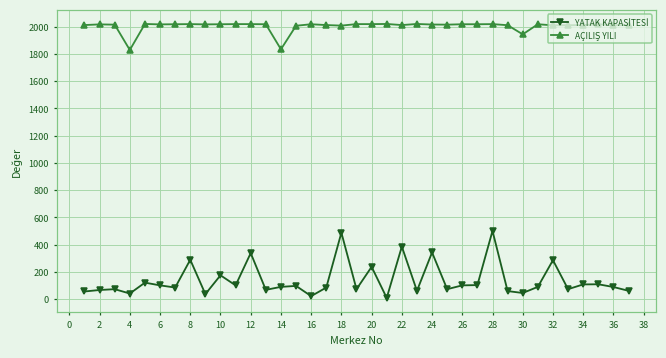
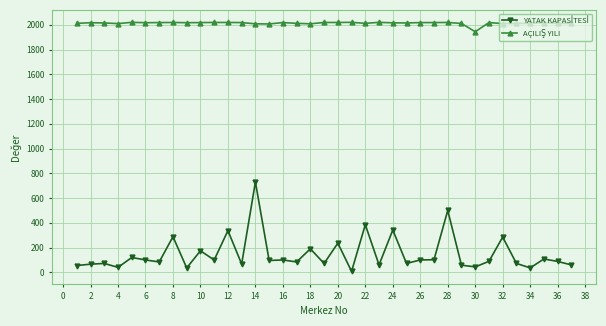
AÇILIŞ YILI, 4: 1830 -> 2010
YATAK KAPASİTESİ, 14: 90 -> 730
AÇILIŞ YILI, 14: 1830 -> 2010
YATAK KAPASİTESİ, 16: 20 -> 100
YATAK KAPASİTESİ, 18: 490 -> 190
YATAK KAPASİTESİ, 34: 110 -> 40
